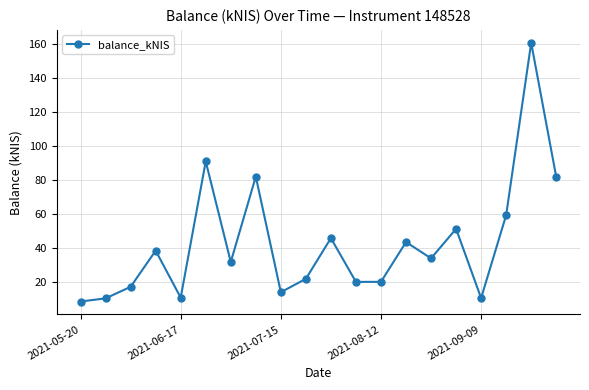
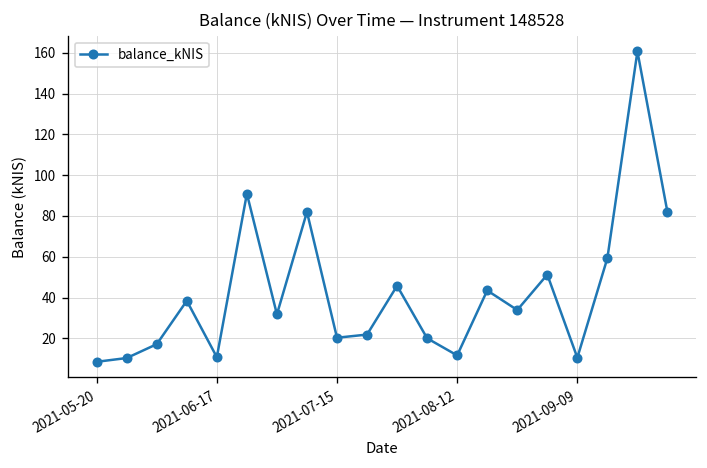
2021-07-15: 14 -> 20
2021-08-12: 20 -> 12
